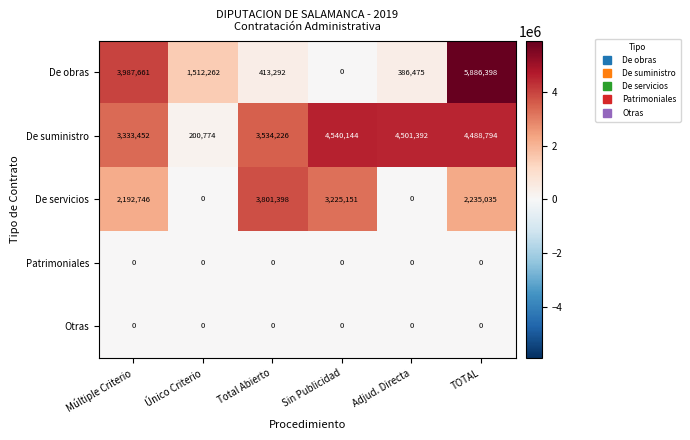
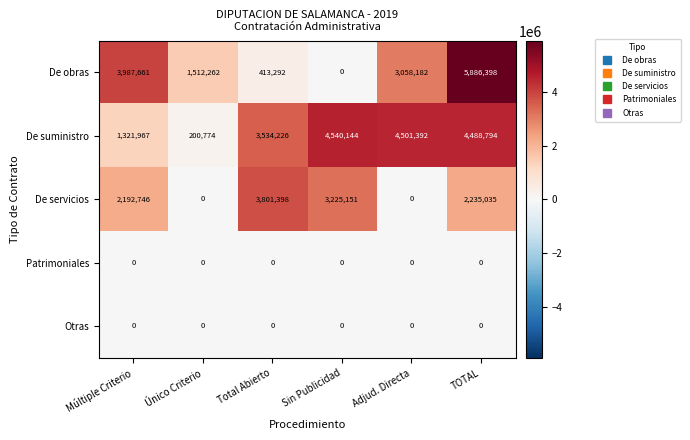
De obras, Adjud. Directa: 386,475 -> 3,058,182
De suministro, Múltiple Criterio: 3,333,452 -> 1,321,967
